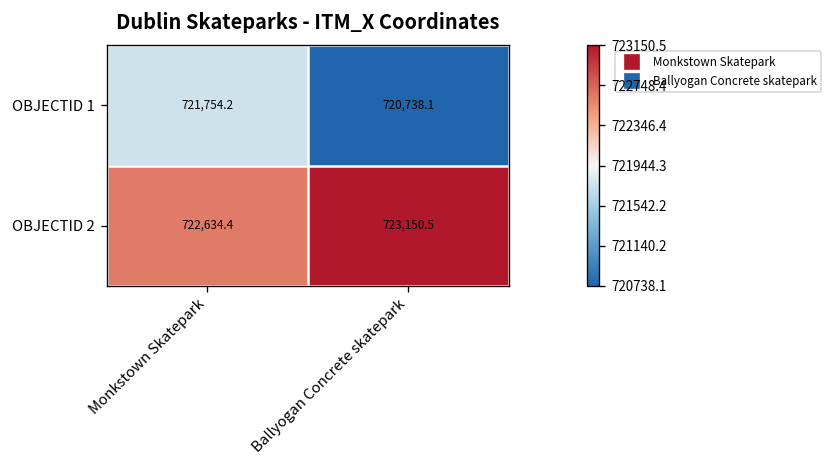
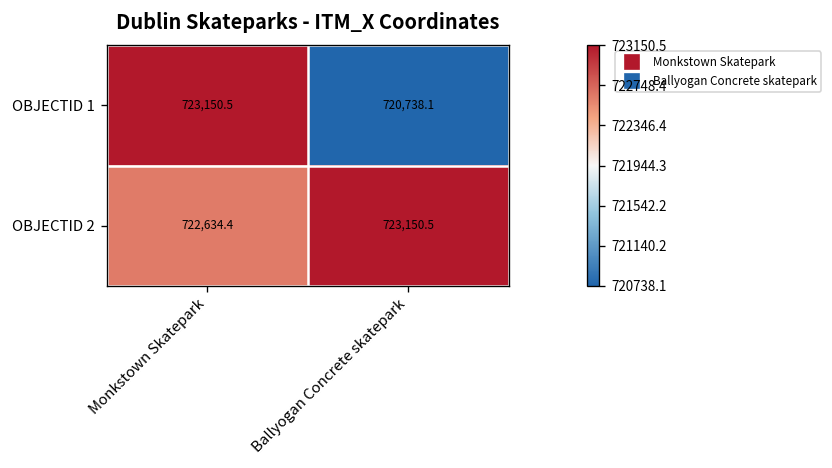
OBJECTID 1, Monkstown Skatepark: 721,754.2 -> 723,150.5
